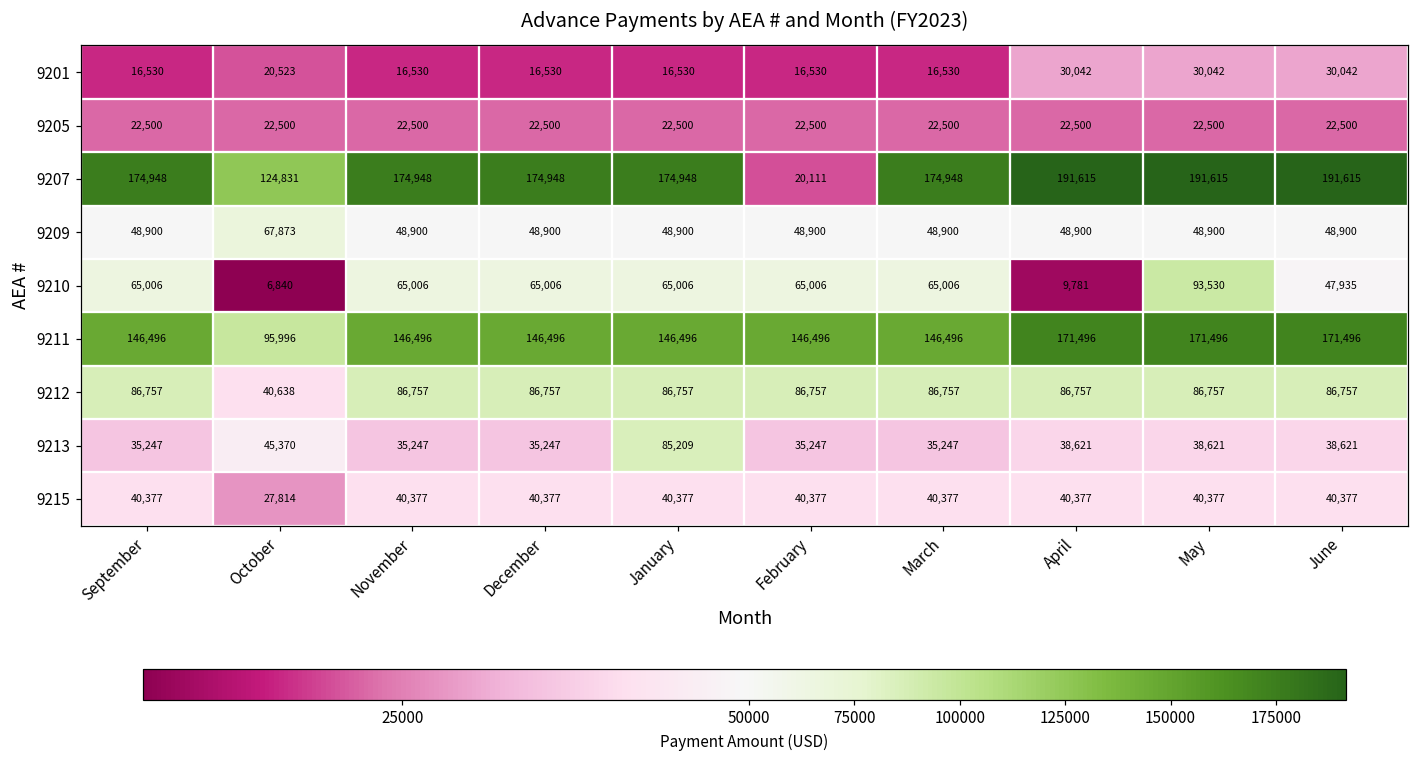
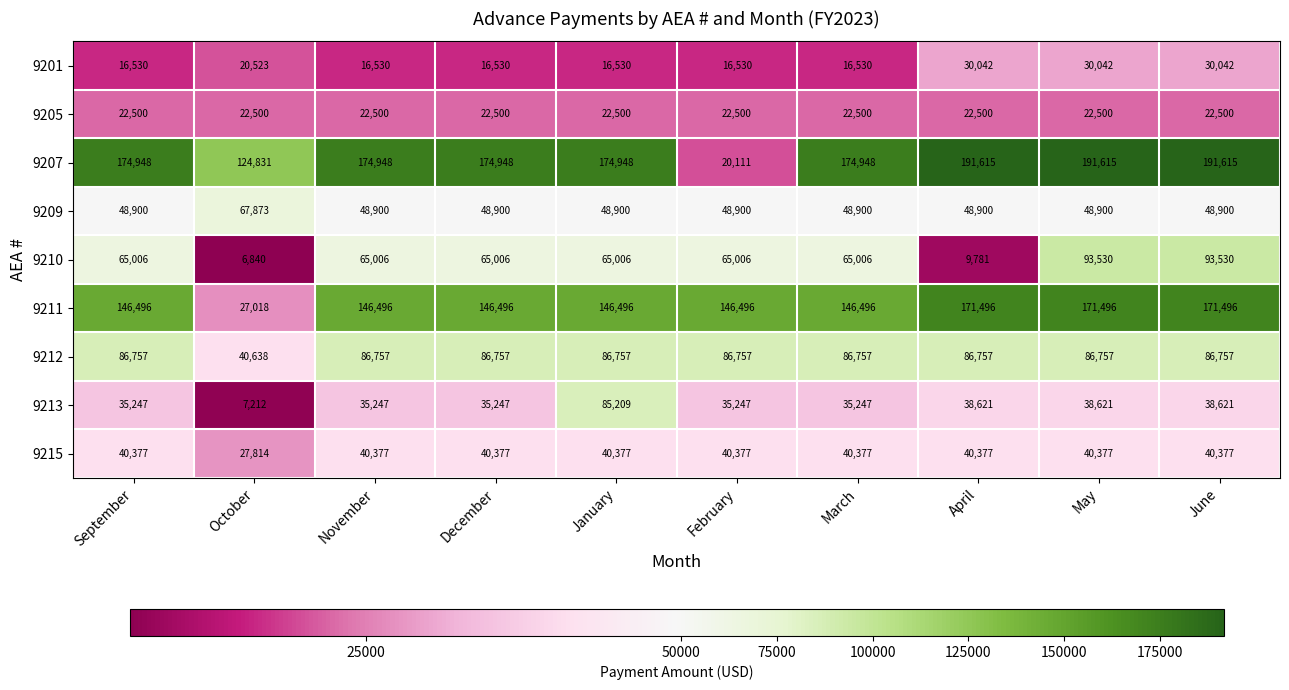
9210, June: 47,935 -> 93,530
9211, October: 95,996 -> 27,018
9213, October: 45,370 -> 7,212
